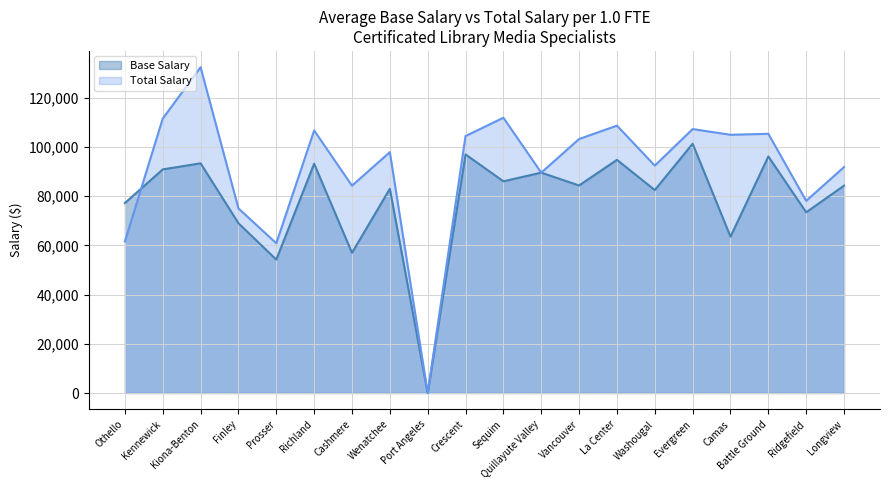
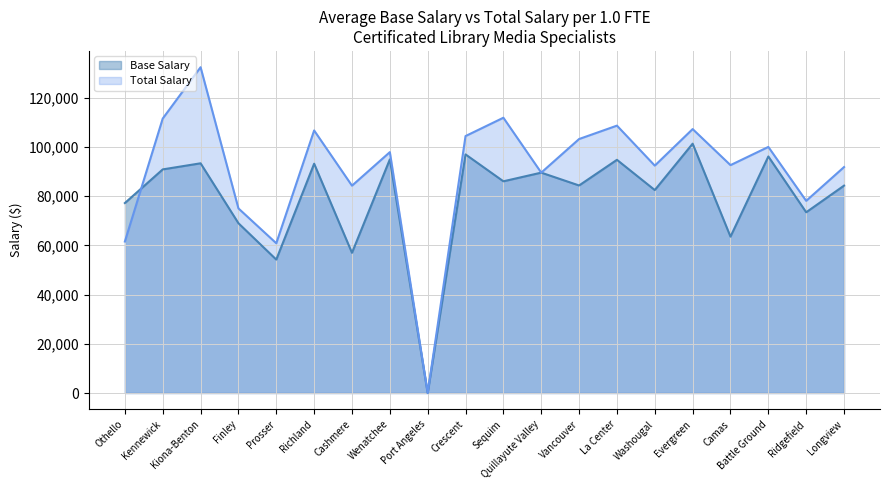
Base Salary, Wenatchee: 83,000 -> 95,000
Total Salary, Camas: 105,000 -> 93,000
Total Salary, Battle Ground: 105,000 -> 100,000
